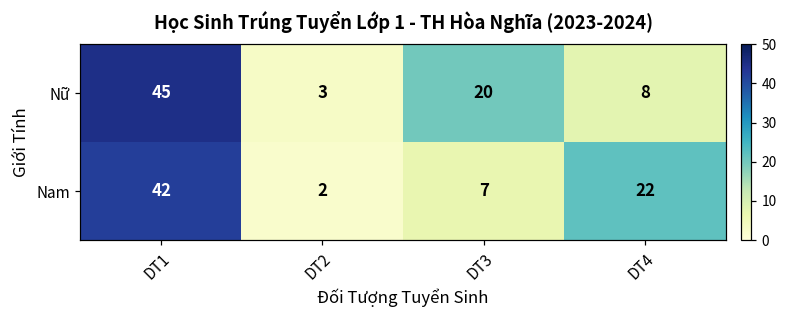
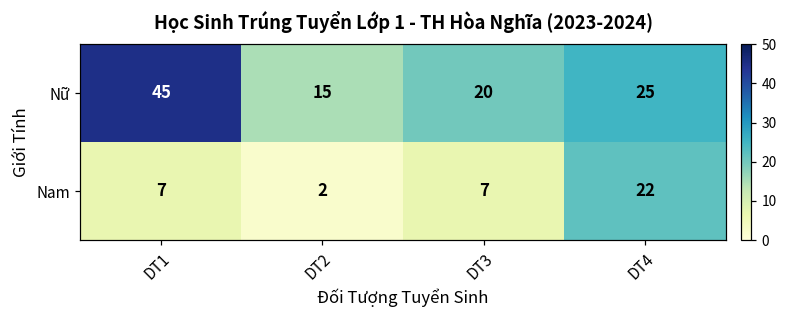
Nữ, DT2: 3 -> 15
Nữ, DT4: 8 -> 25
Nam, DT1: 42 -> 7
